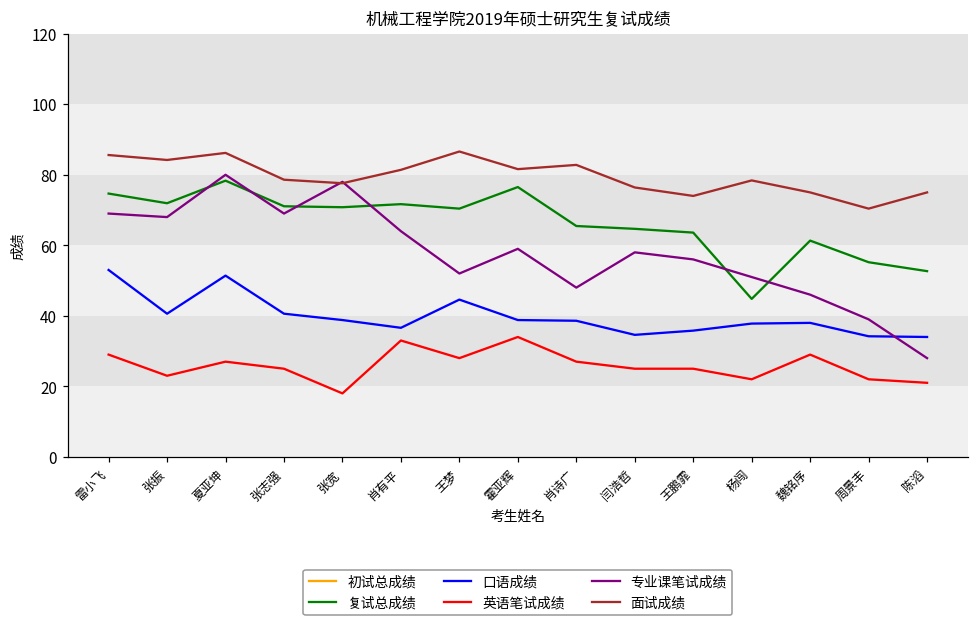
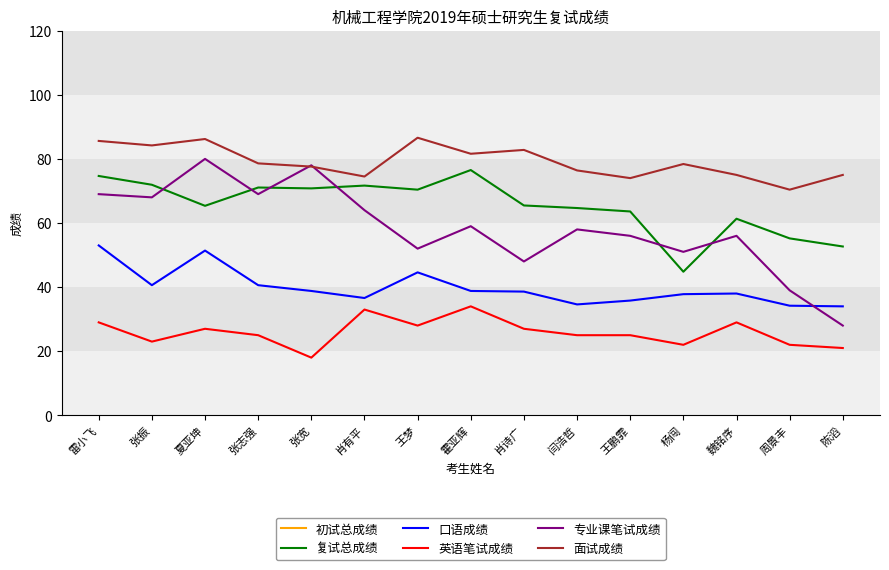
复试总成绩, 夏亚坤: 78 -> 65
面试成绩, 肖有平: 81 -> 75
专业课笔试成绩, 魏铭序: 46 -> 56
